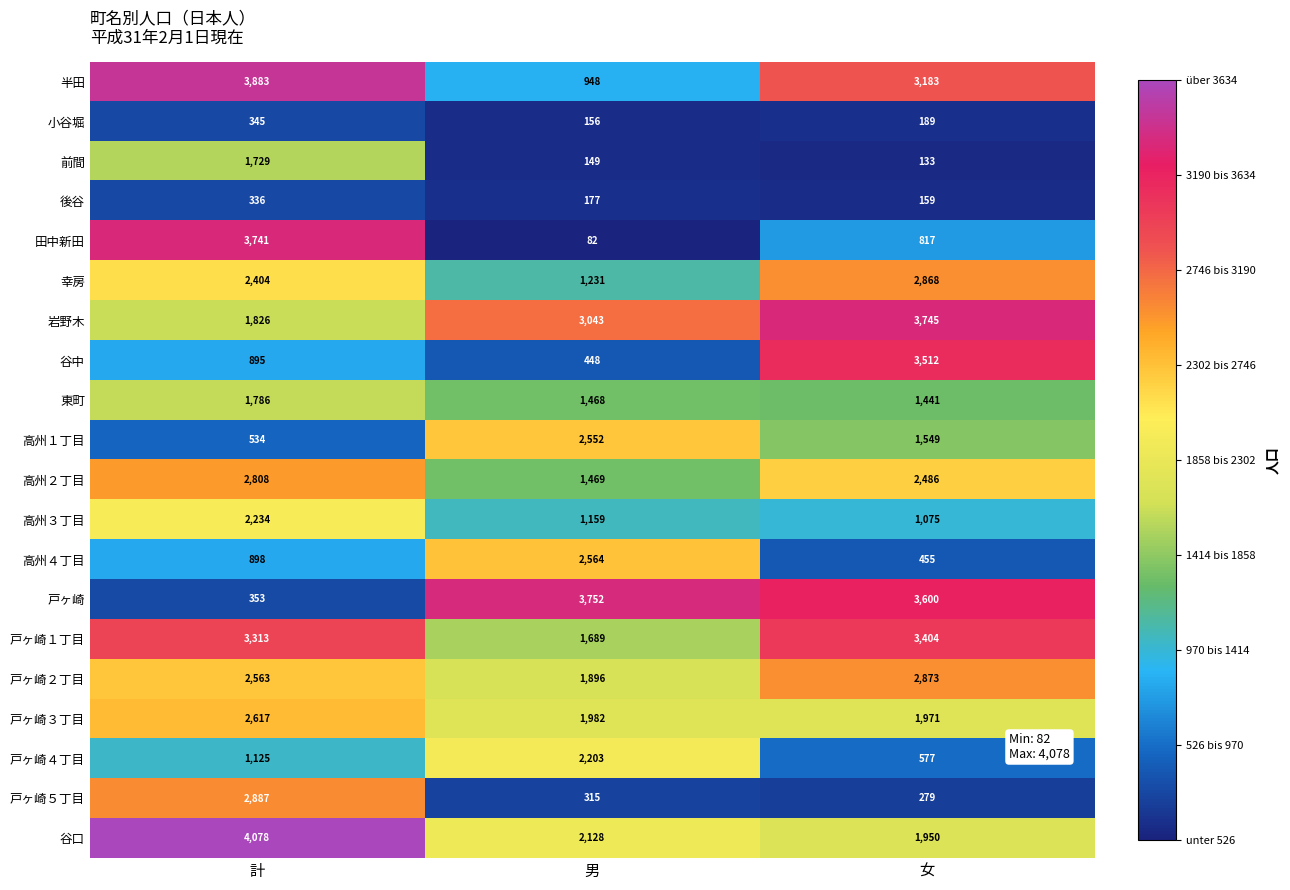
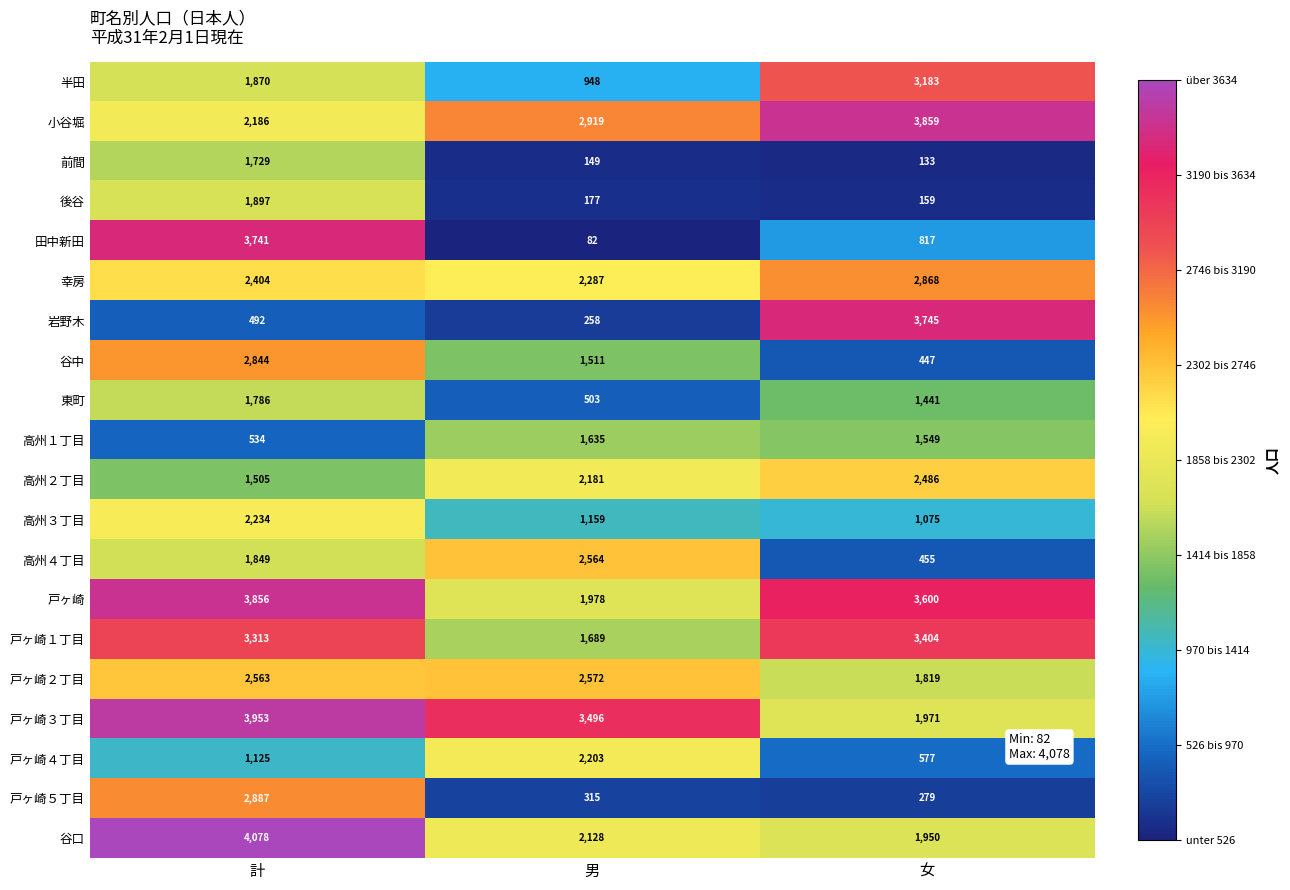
半田, 計: 3,883 -> 1,870
小谷堀, 計: 345 -> 2,186
小谷堀, 男: 156 -> 2,919
小谷堀, 女: 189 -> 3,859
後谷, 計: 336 -> 1,897
幸房, 男: 1,231 -> 2,287
岩野木, 計: 1,826 -> 492
岩野木, 男: 3,043 -> 258
谷中, 計: 895 -> 2,844
谷中, 男: 448 -> 1,511
谷中, 女: 3,512 -> 447
東町, 男: 1,468 -> 503
高州１丁目, 男: 2,552 -> 1,635
高州２丁目, 計: 2,808 -> 1,505
高州２丁目, 男: 1,469 -> 2,181
高州４丁目, 計: 898 -> 1,849
戸ヶ崎, 計: 353 -> 3,856
戸ヶ崎, 男: 3,752 -> 1,978
戸ヶ崎２丁目, 男: 1,896 -> 2,572
戸ヶ崎２丁目, 女: 2,873 -> 1,819
戸ヶ崎３丁目, 計: 2,617 -> 3,953
戸ヶ崎３丁目, 男: 1,982 -> 3,496
